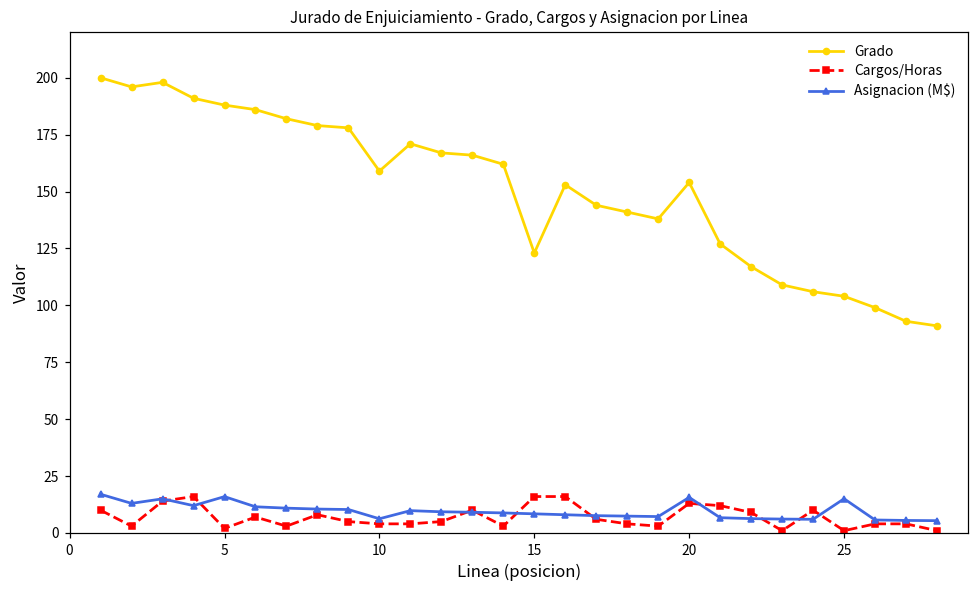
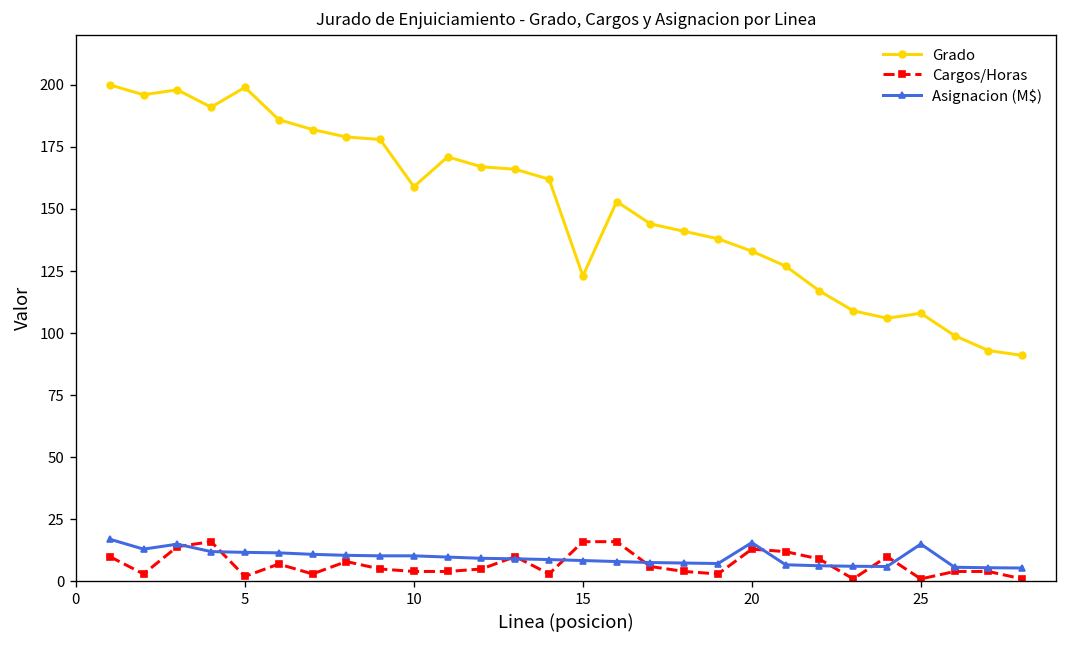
Grado, 5: 188 -> 199
Asignacion (M$), 5: 16 -> 12
Asignacion (M$), 10: 6 -> 10
Grado, 20: 154 -> 133
Grado, 25: 104 -> 108
